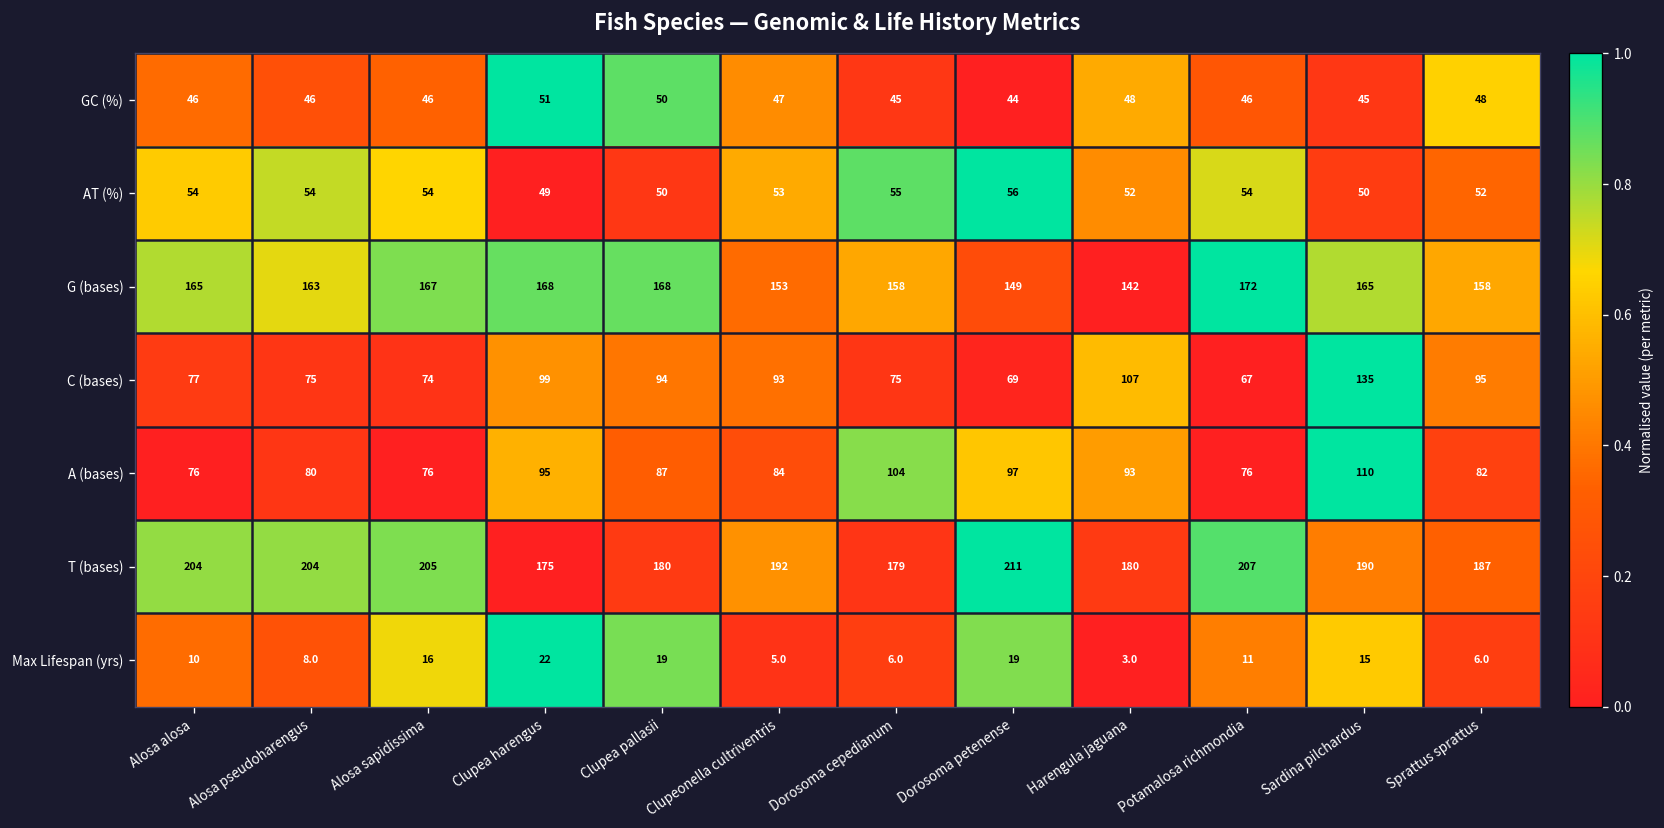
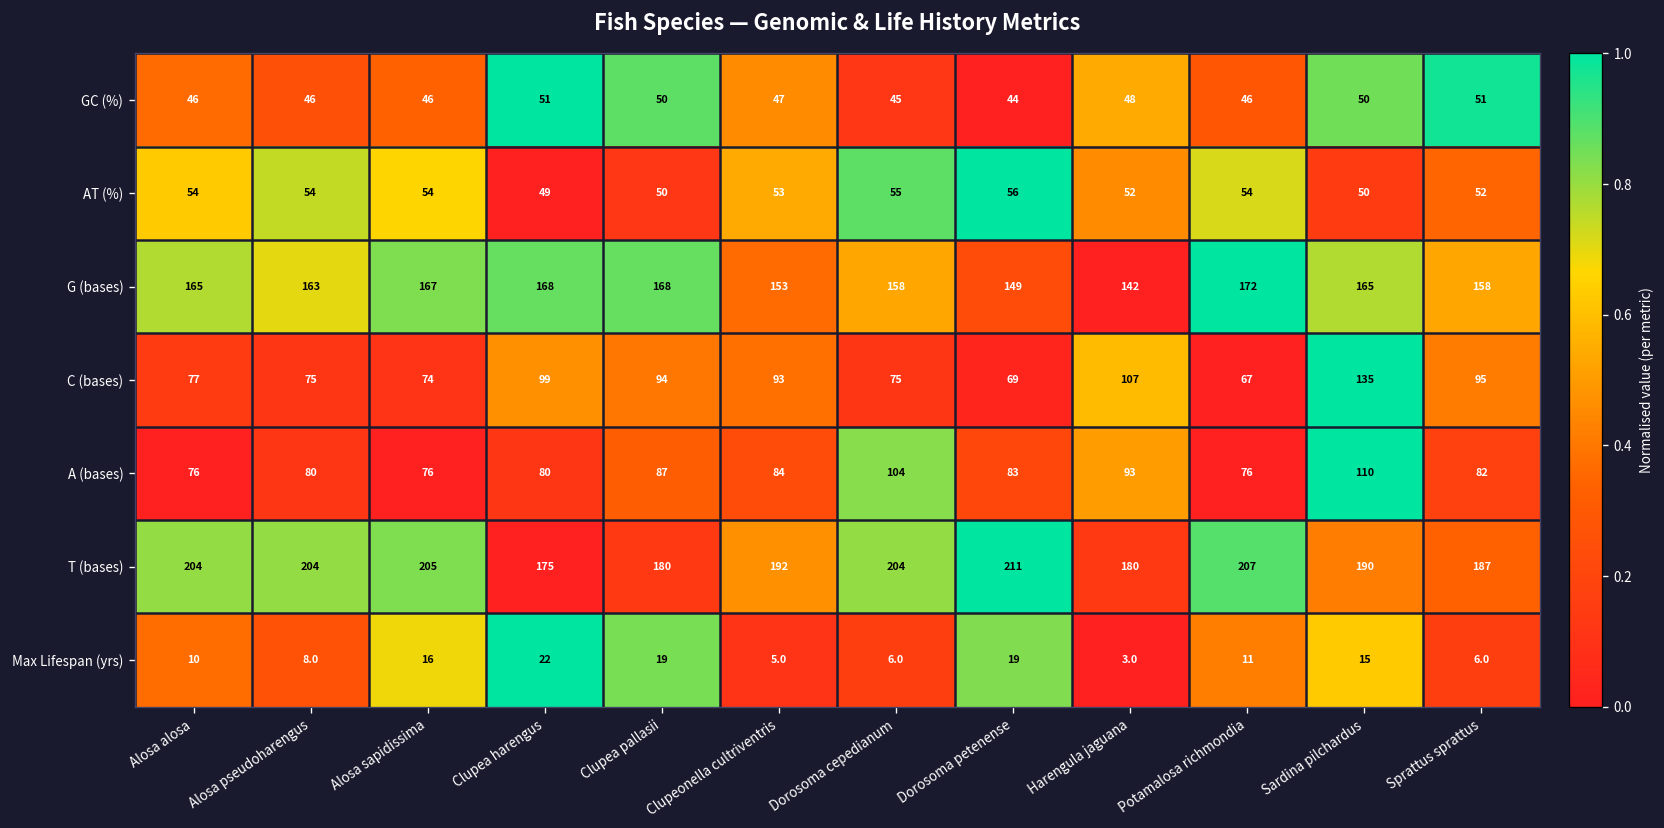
GC (%), Sardina pilchardus: 45 -> 50
GC (%), Sprattus sprattus: 48 -> 51
A (bases), Clupea harengus: 95 -> 80
A (bases), Dorosoma petenense: 97 -> 83
T (bases), Dorosoma cepedianum: 179 -> 204
